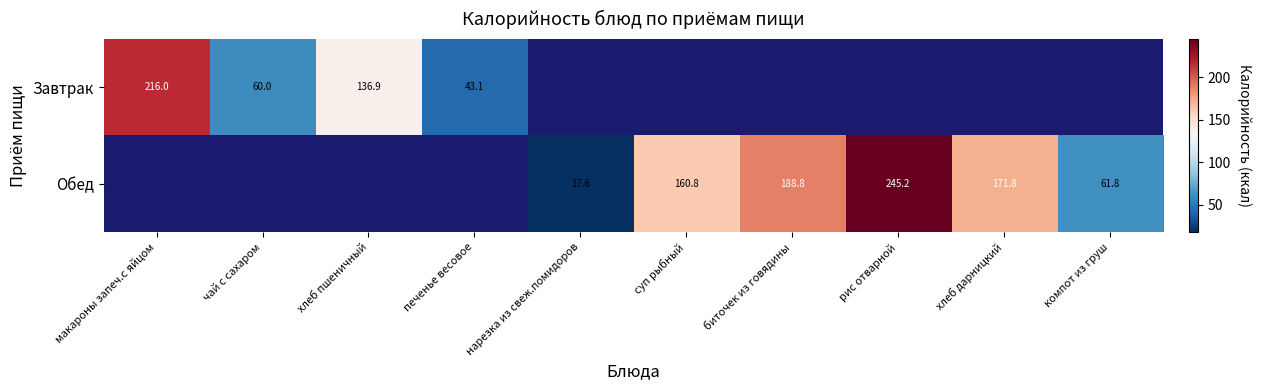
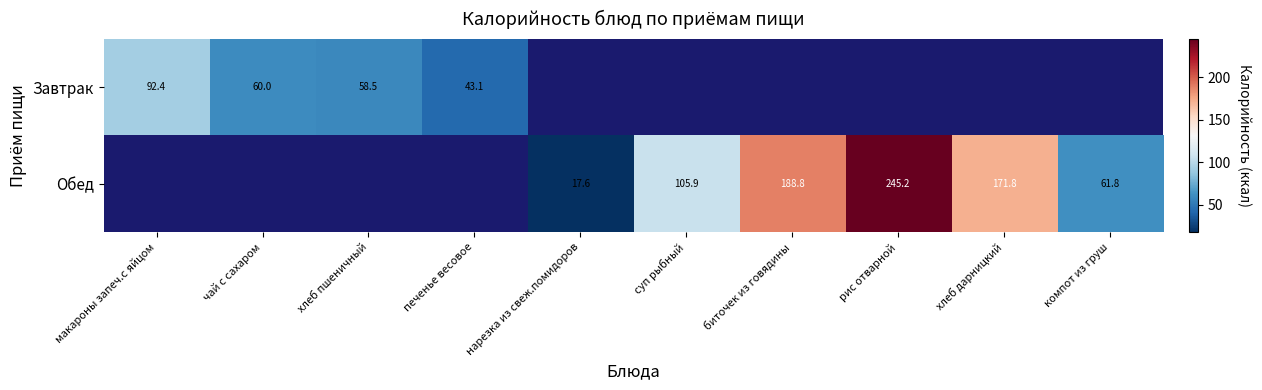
Завтрак, макароны запеч.с яйцом: 216.0 -> 92.4
Завтрак, хлеб пшеничный: 136.9 -> 58.5
Обед, суп рыбный: 160.8 -> 105.9
